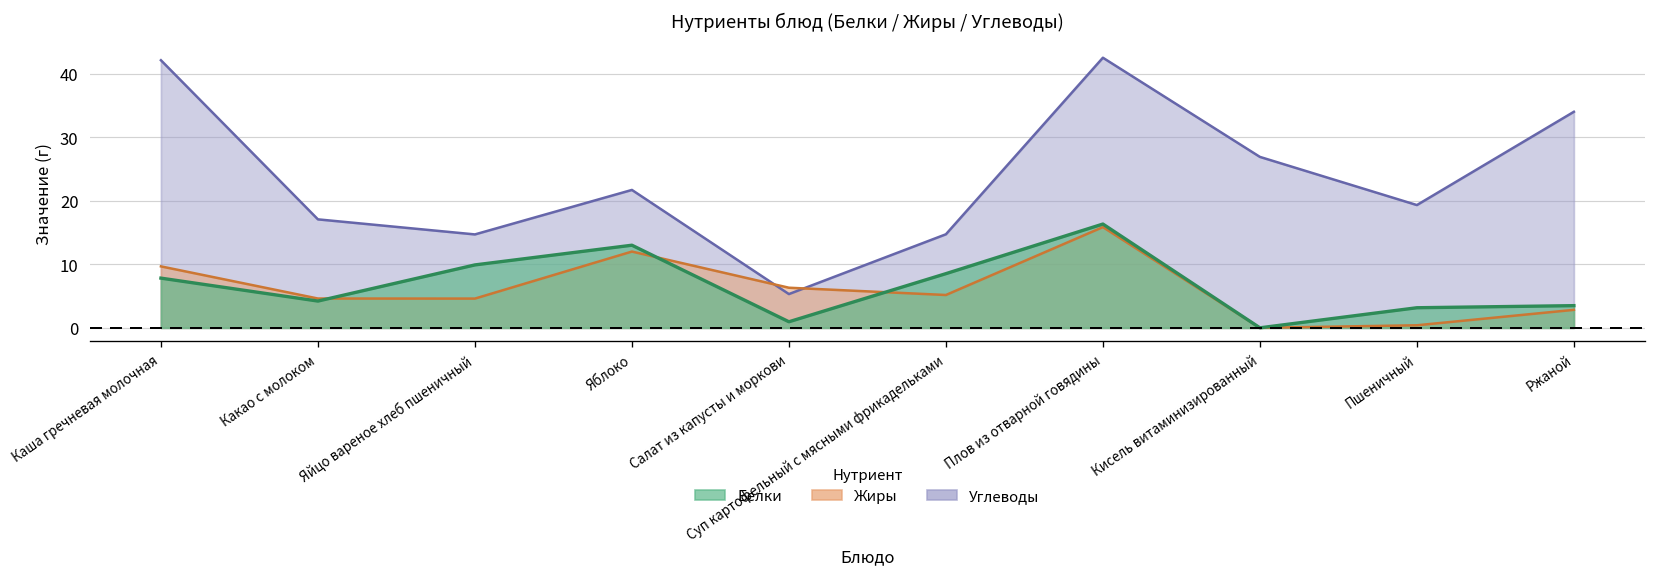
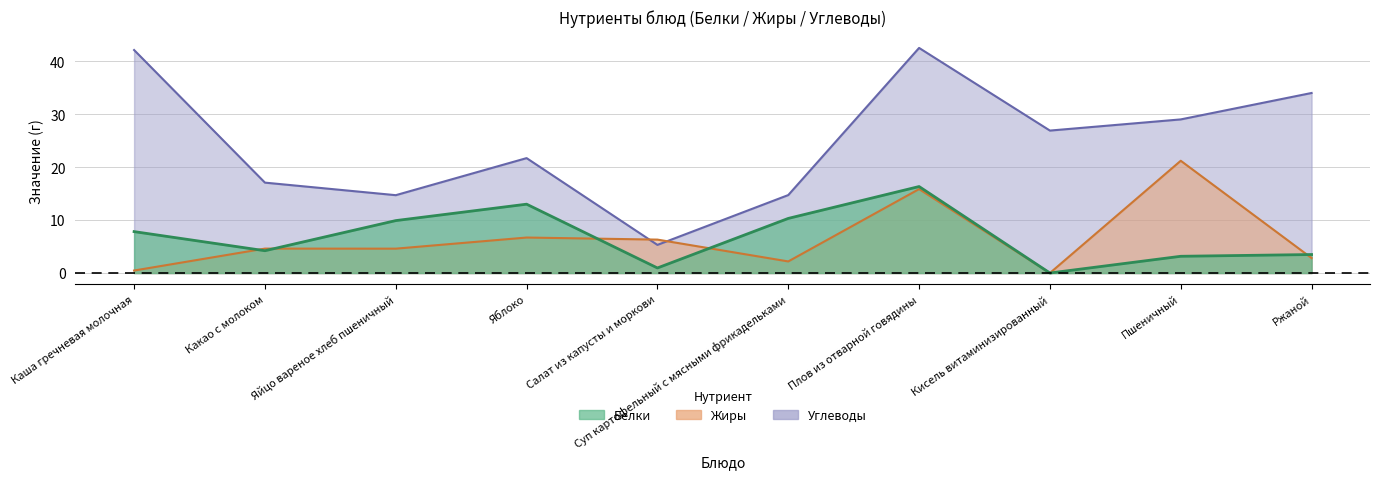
Жиры, Каша гречневая молочная: 10 -> 0
Жиры, Яблоко: 12 -> 7
Жиры, Суп картофельный с мясными фрикадельками: 5 -> 2
Белки, Суп картофельный с мясными фрикадельками: 9 -> 10
Углеводы, Пшеничный: 19 -> 29
Жиры, Пшеничный: 0 -> 21
